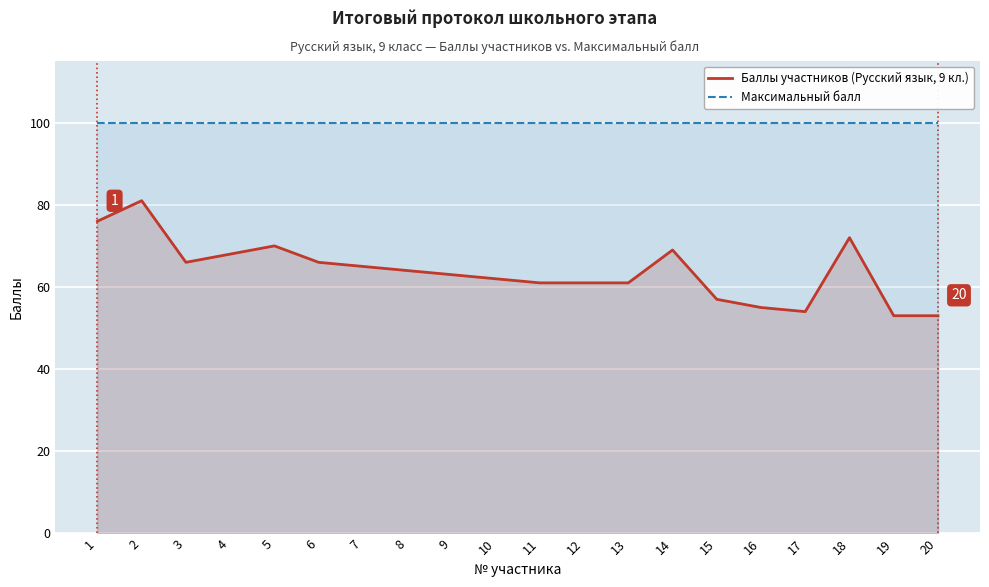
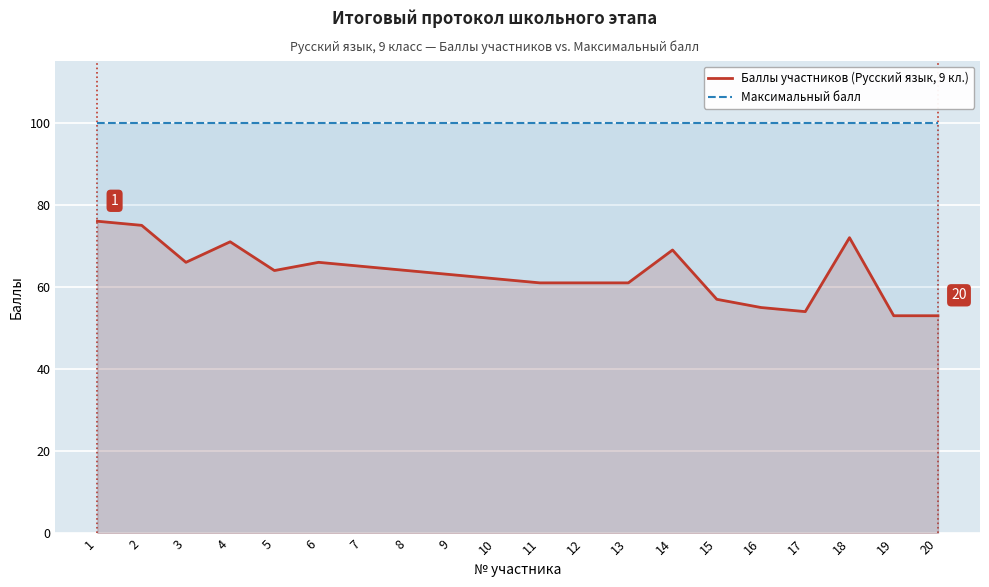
Баллы участников (Русский язык, 9 кл.), 2: 81 -> 75
Баллы участников (Русский язык, 9 кл.), 4: 68 -> 71
Баллы участников (Русский язык, 9 кл.), 5: 70 -> 64
